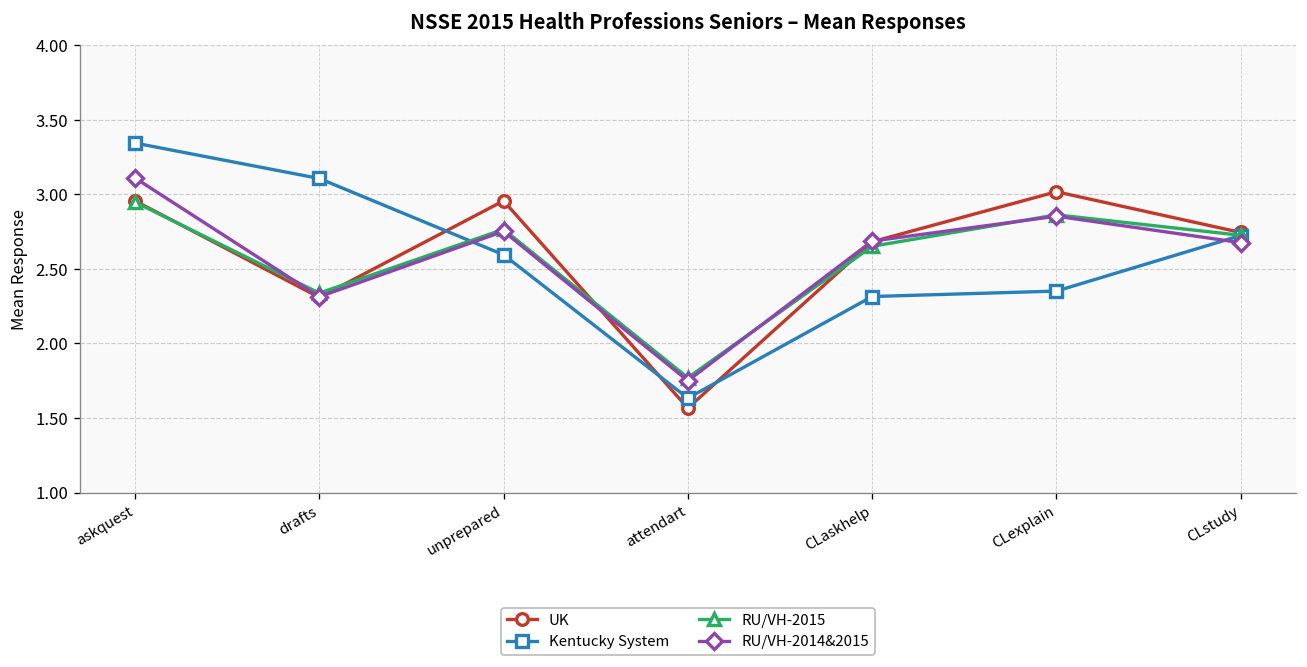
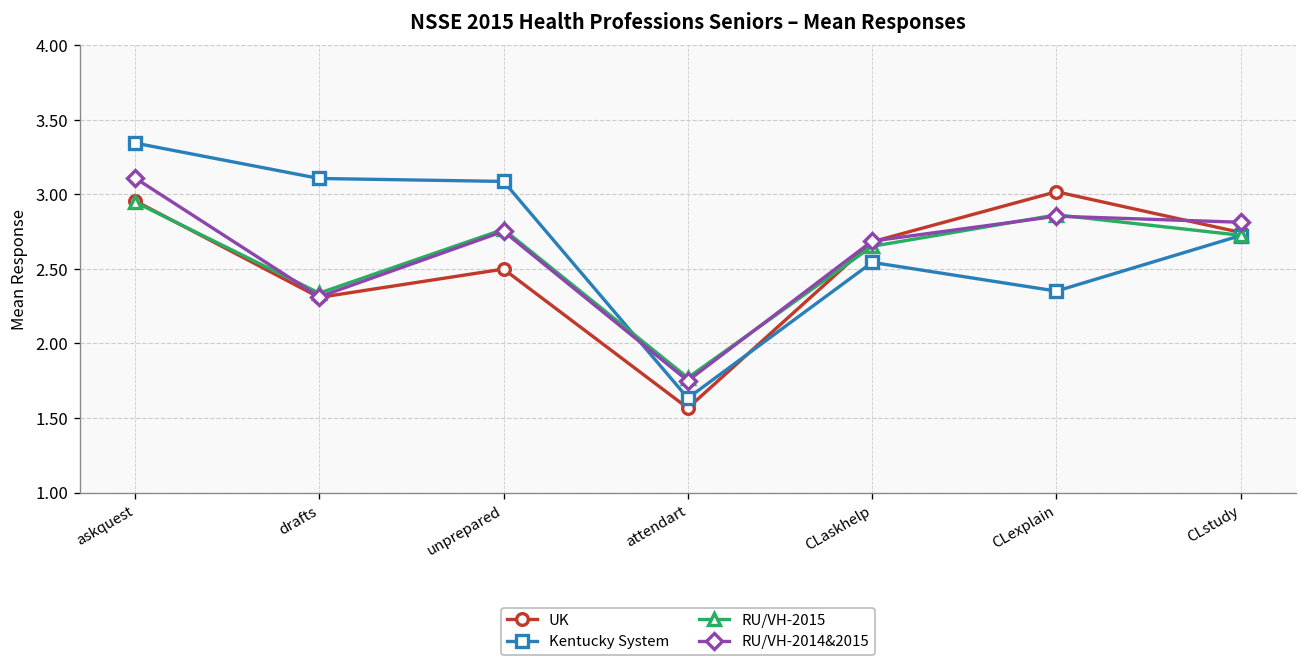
UK, unprepared: 2.96 -> 2.50
Kentucky System, unprepared: 2.59 -> 3.09
Kentucky System, CLaskhelp: 2.31 -> 2.54
RU/VH-2014&2015, CLstudy: 2.68 -> 2.81
